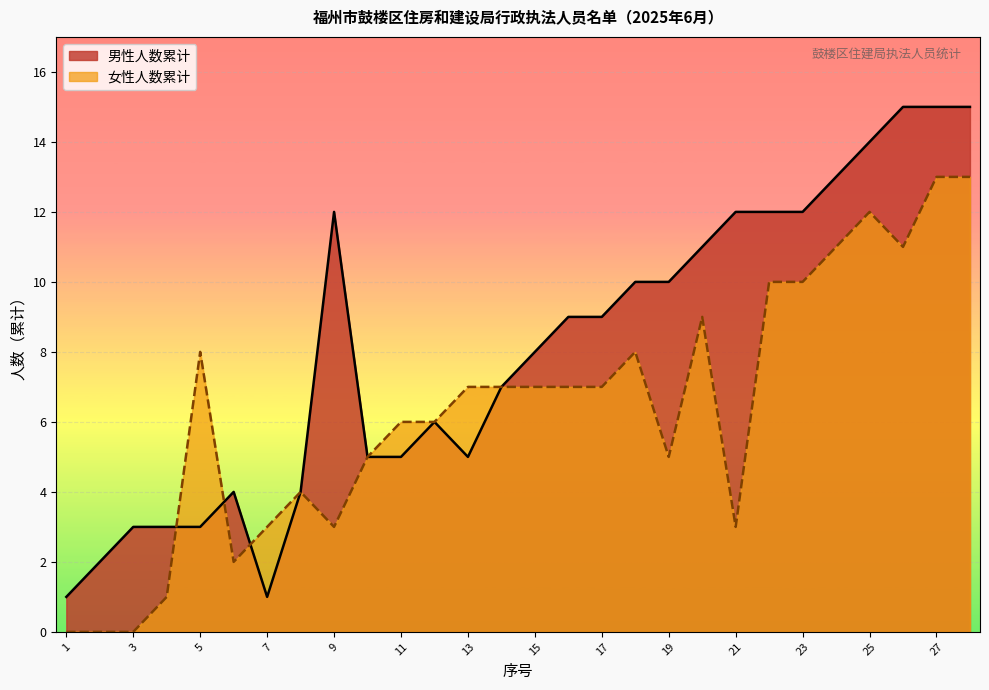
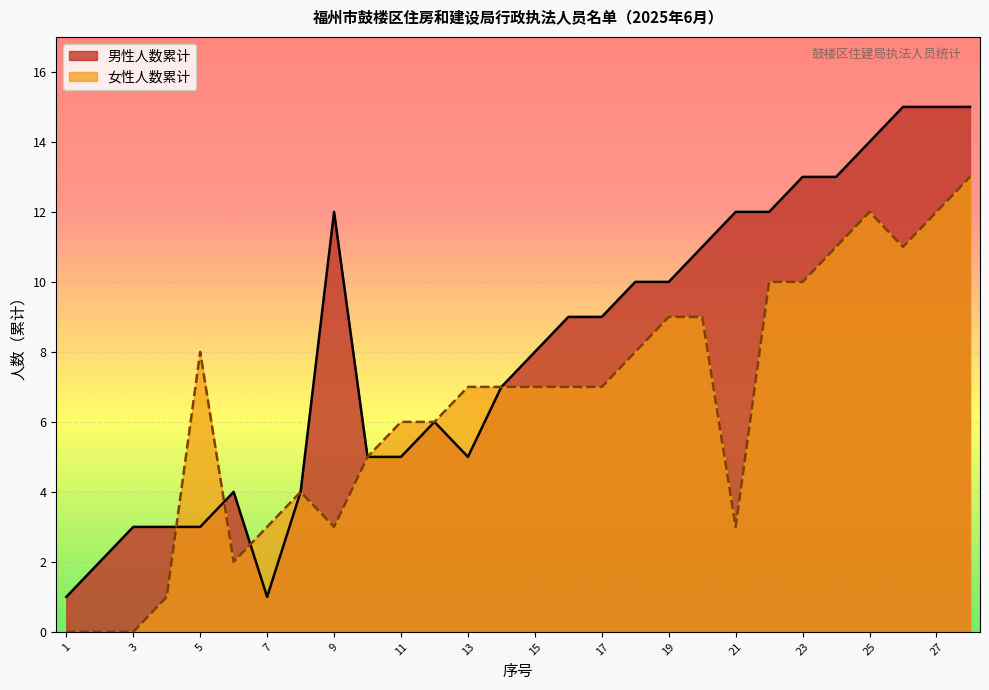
女性人数累计, 19: 5 -> 9
男性人数累计, 23: 12 -> 13
女性人数累计, 27: 13 -> 12
